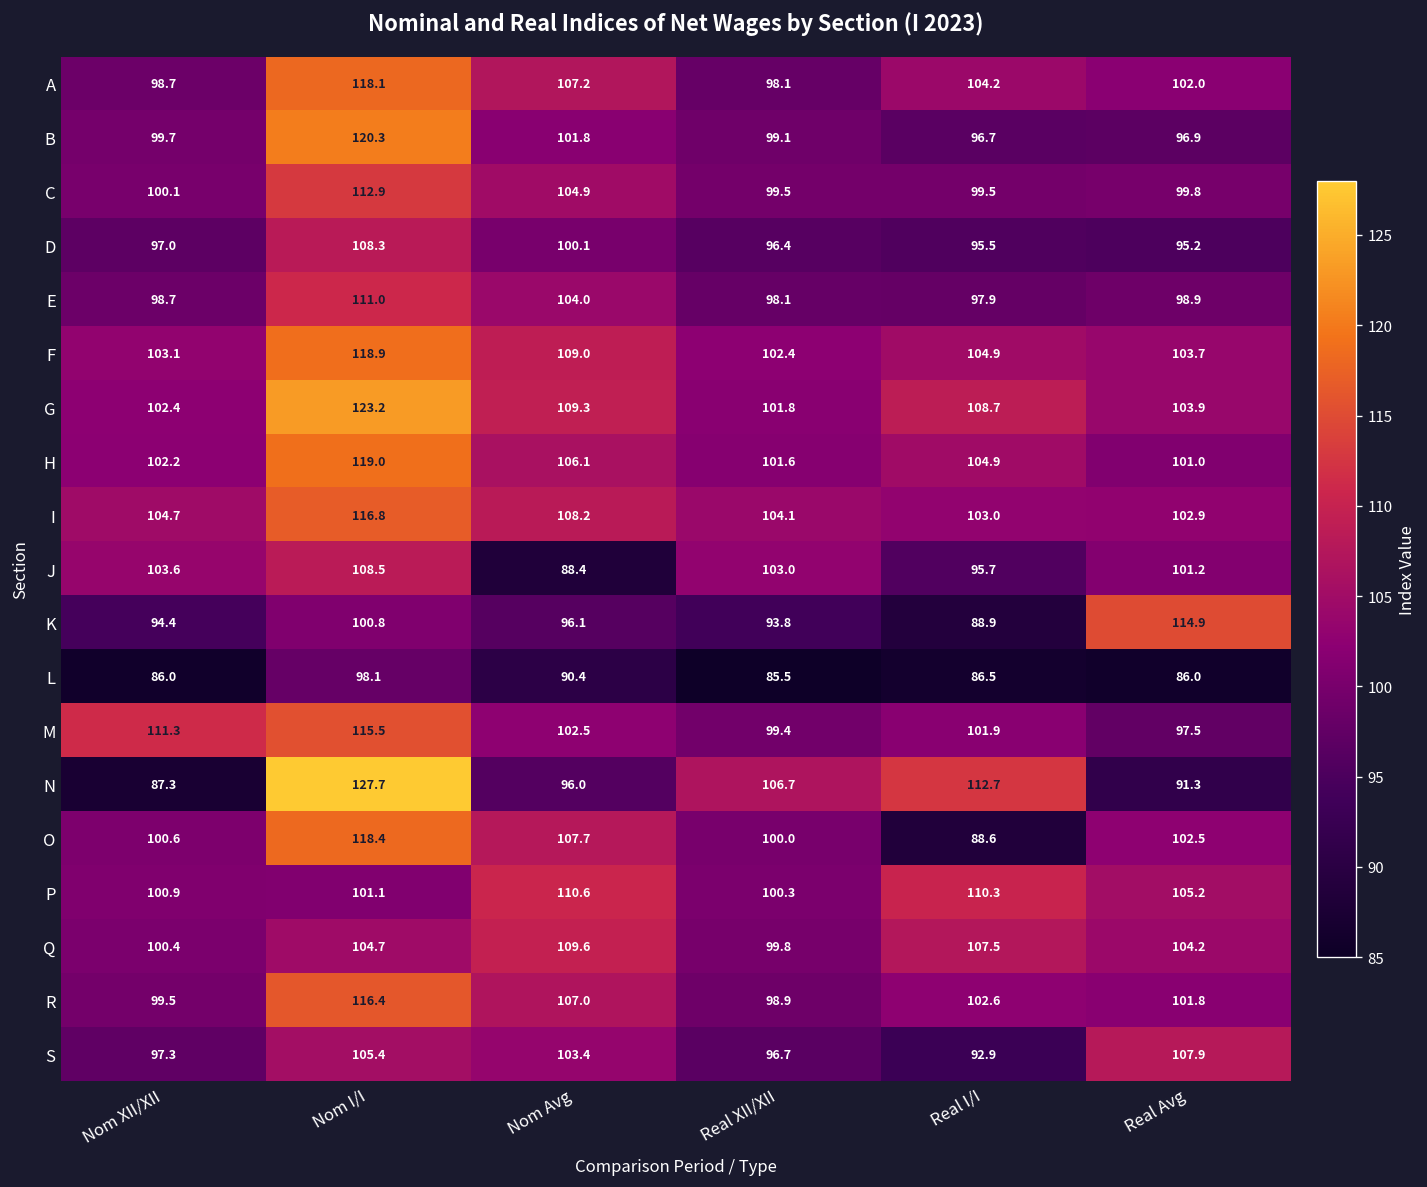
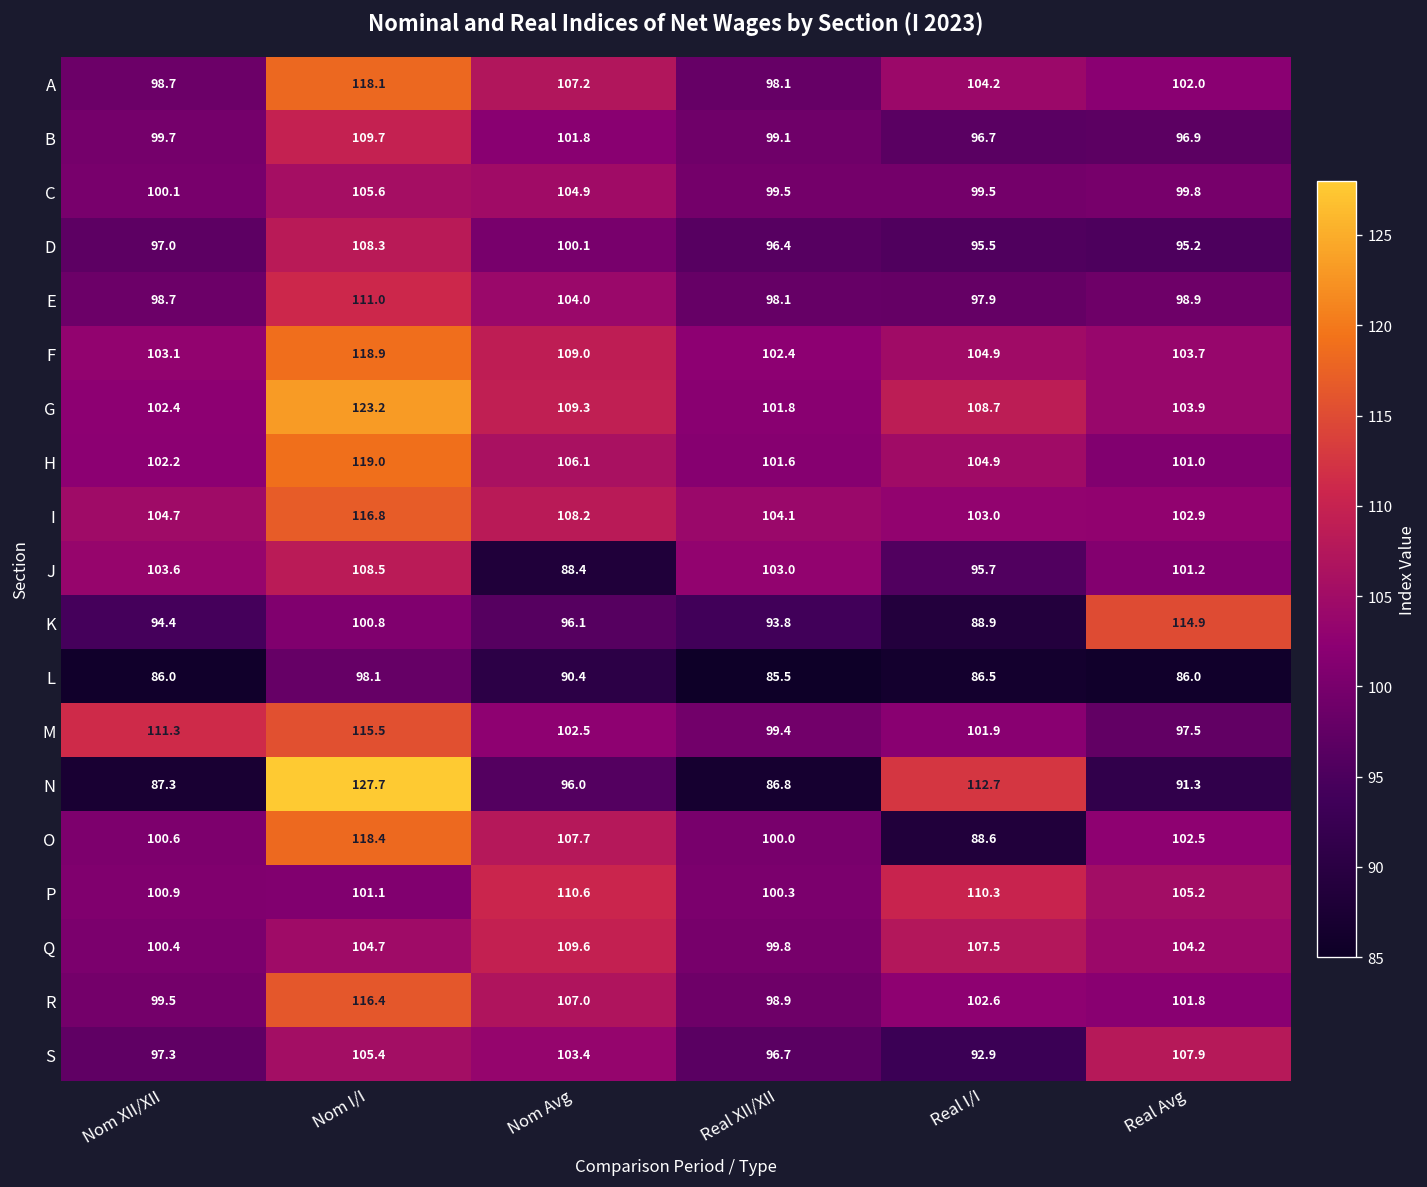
B, Nom I/I: 120.3 -> 109.7
C, Nom I/I: 112.9 -> 105.6
N, Real XII/XII: 106.7 -> 86.8
